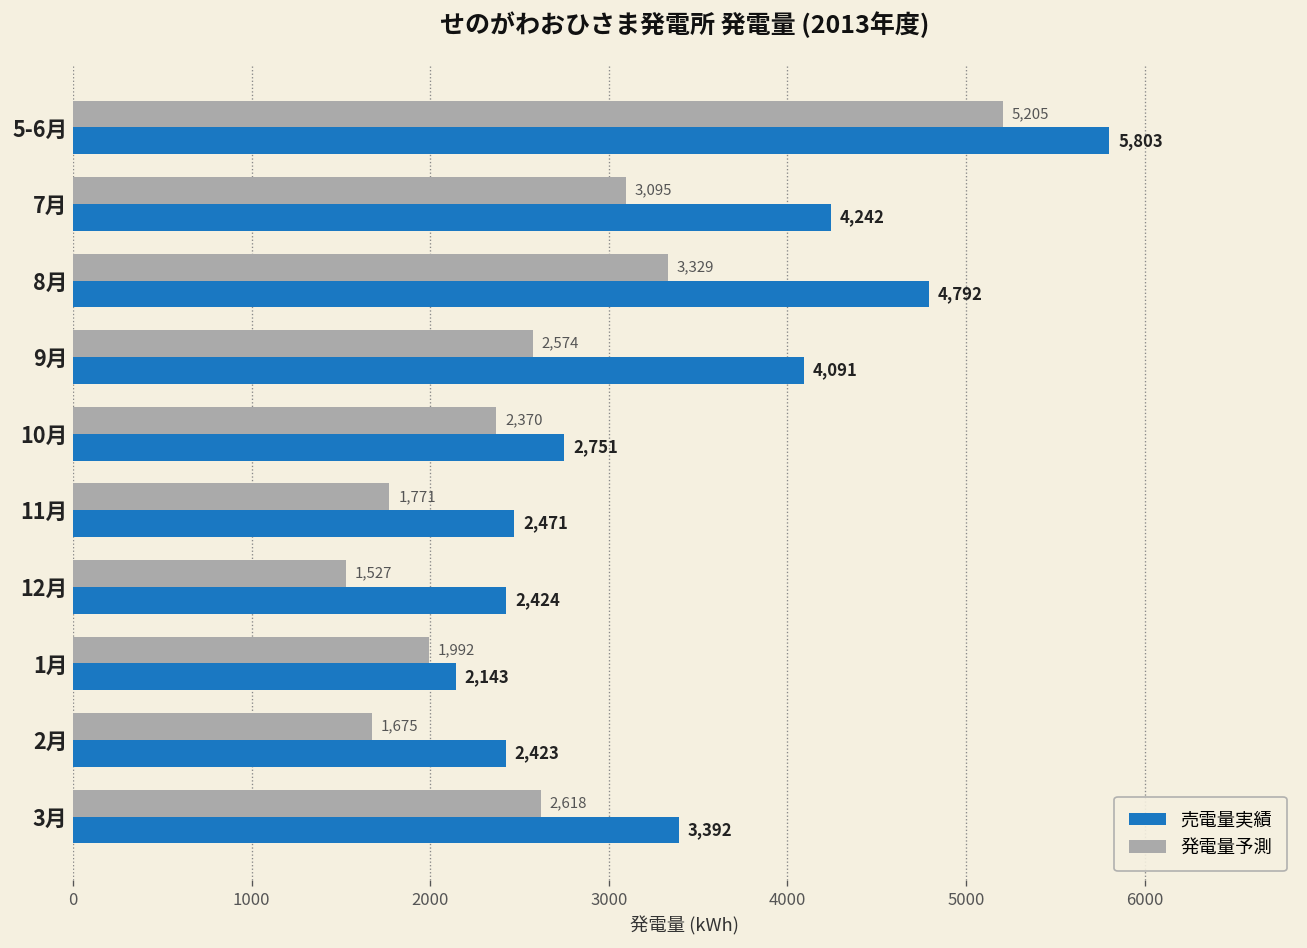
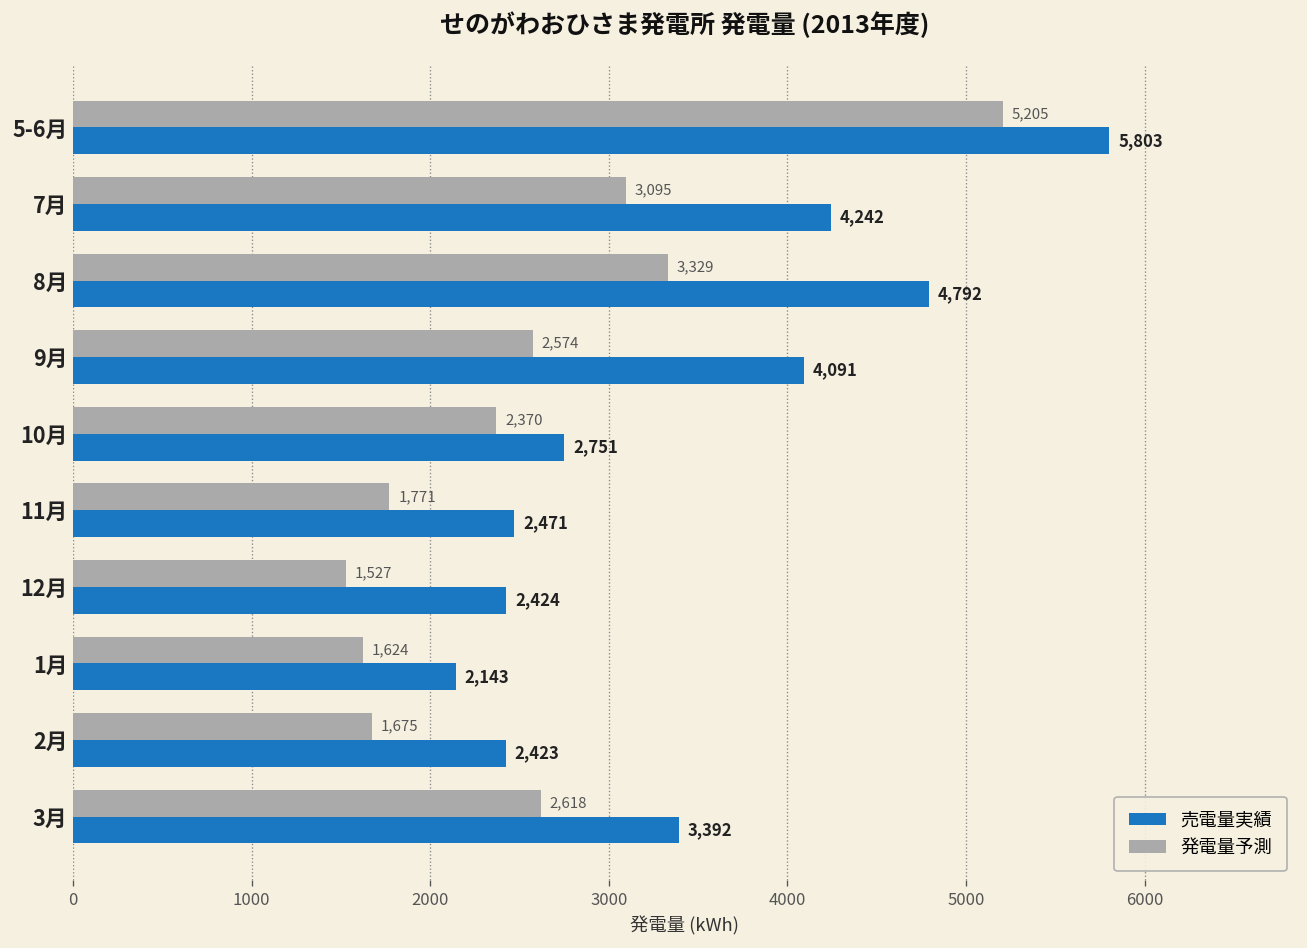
発電量予測, 1月: 1,992 -> 1,624
